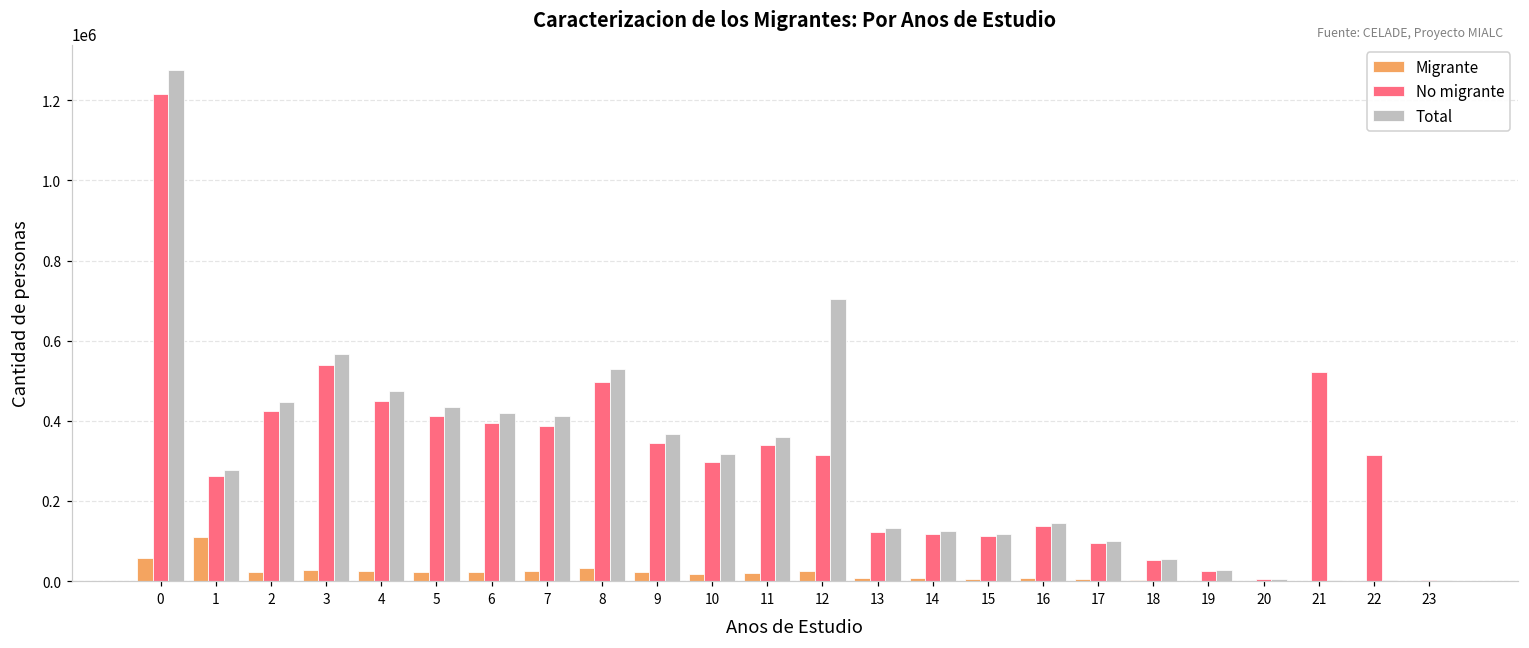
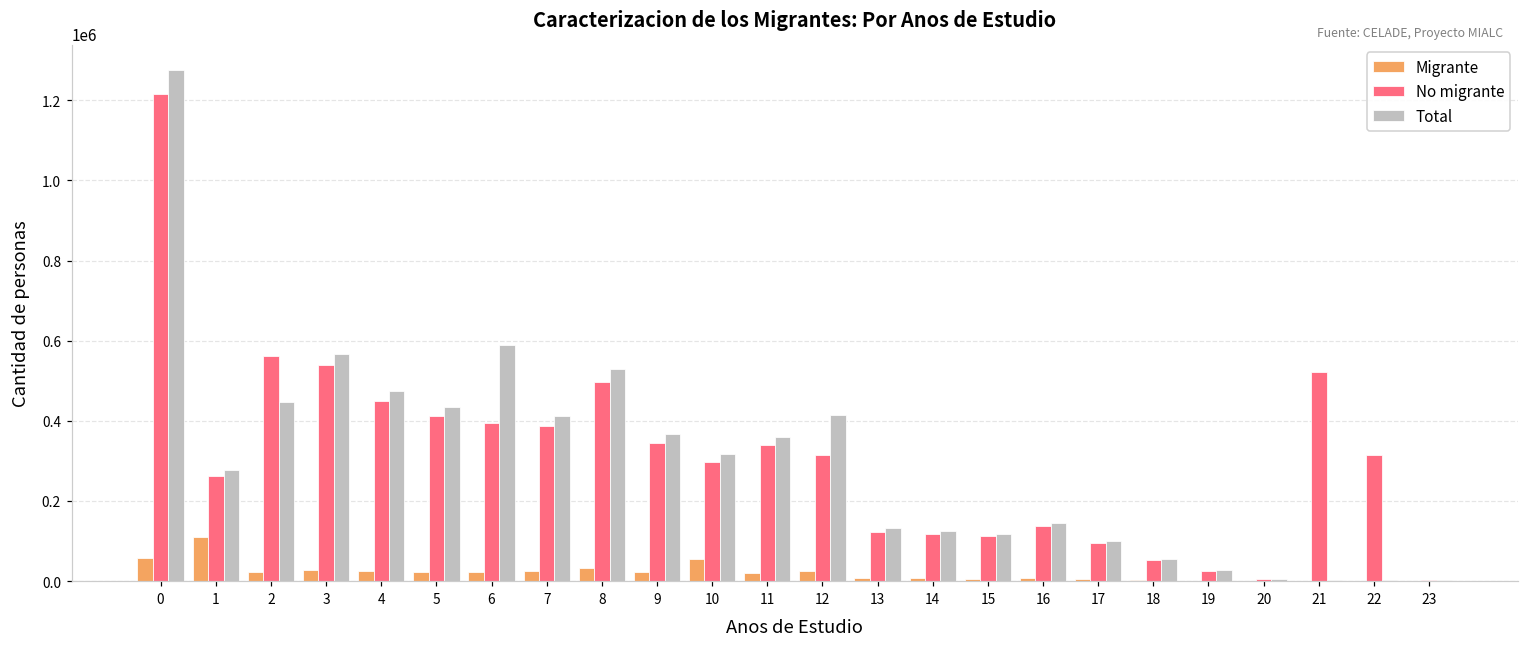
No migrante, 2: 420000 -> 560000
Total, 6: 420000 -> 590000
Migrante, 10: 20000 -> 60000
Total, 12: 700000 -> 420000
